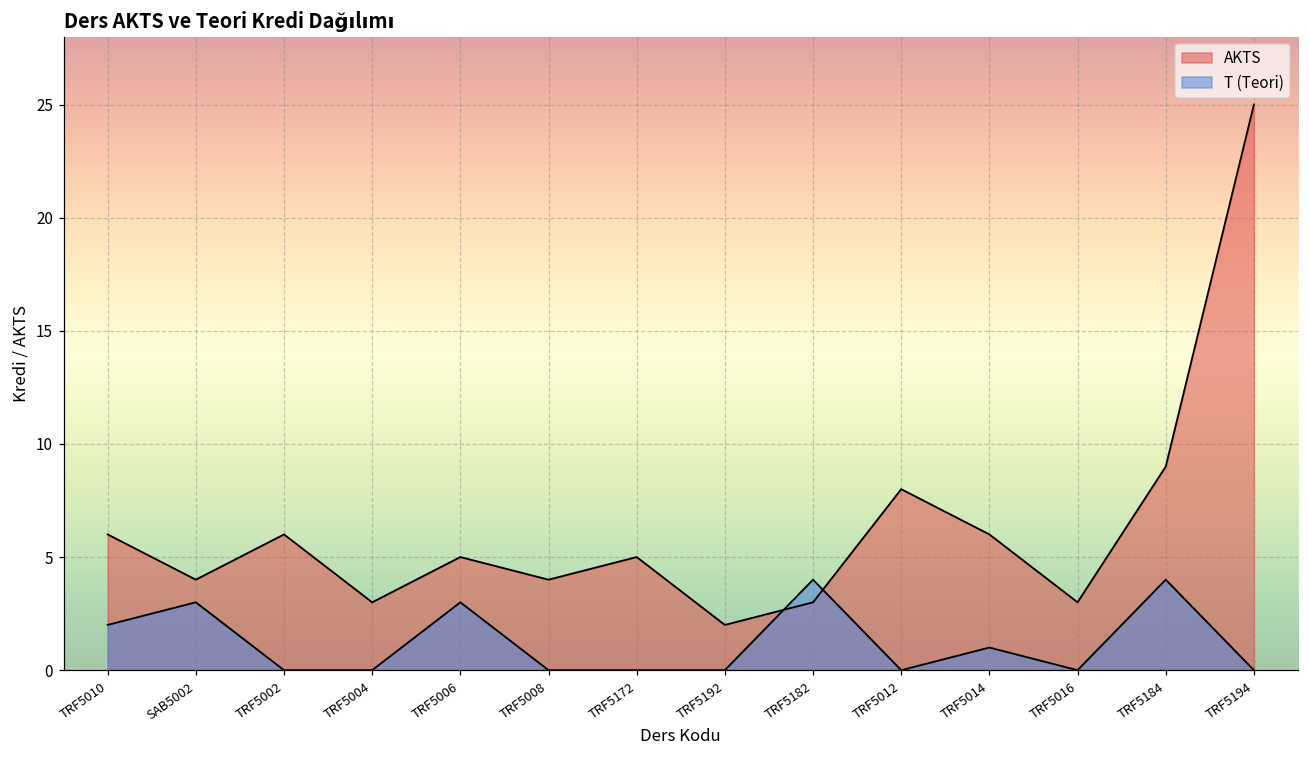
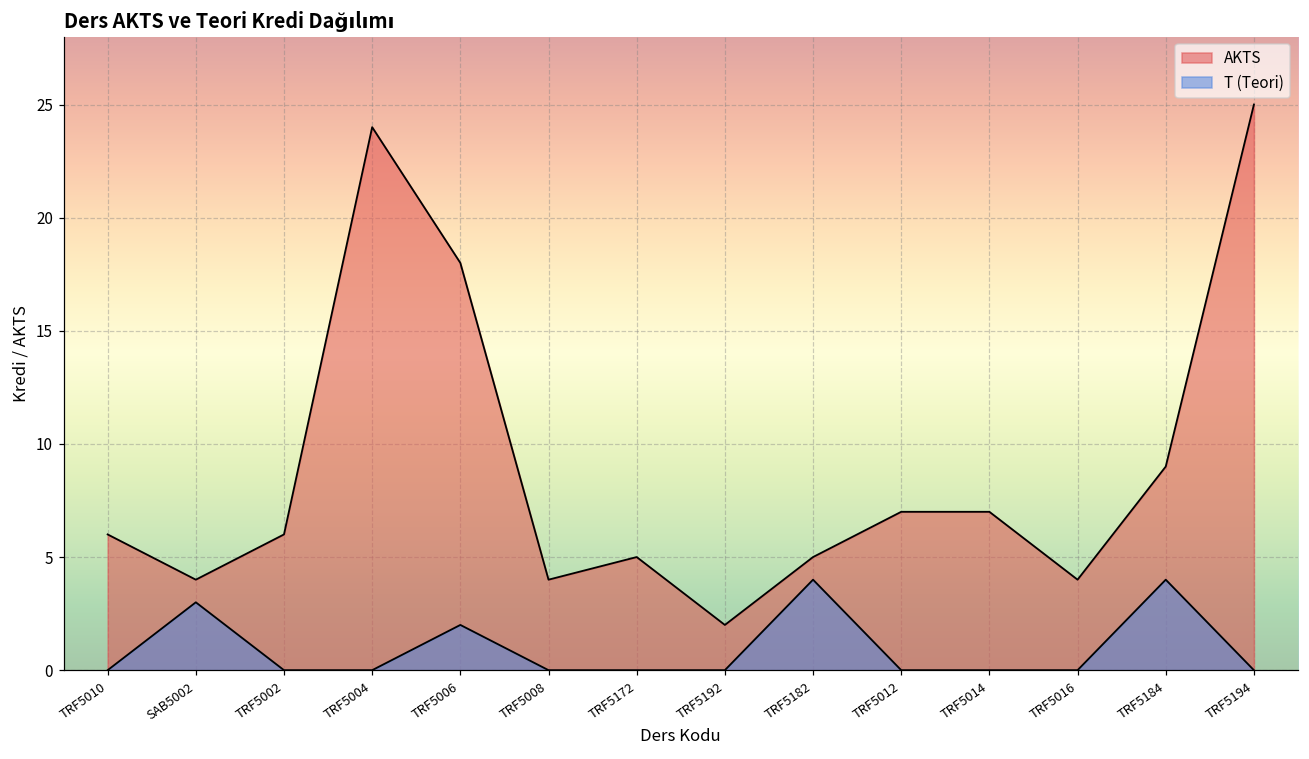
T (Teori), TRF5010: 2 -> 0
AKTS, TRF5004: 3 -> 24
AKTS, TRF5006: 5 -> 18
T (Teori), TRF5006: 3 -> 2
AKTS, TRF5182: 3 -> 5
AKTS, TRF5012: 8 -> 7
AKTS, TRF5014: 6 -> 7
T (Teori), TRF5014: 1 -> 0
AKTS, TRF5016: 3 -> 4
